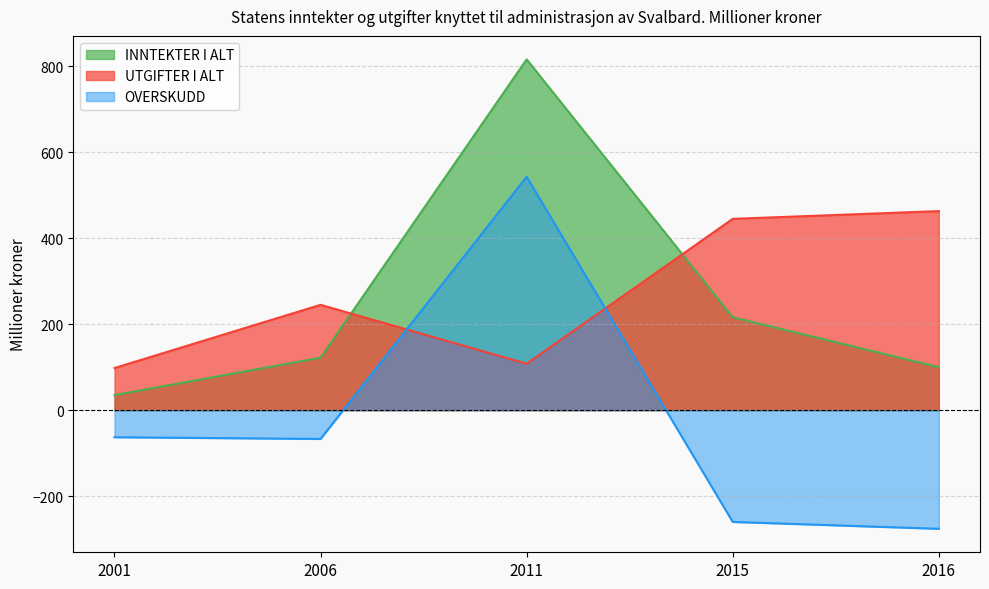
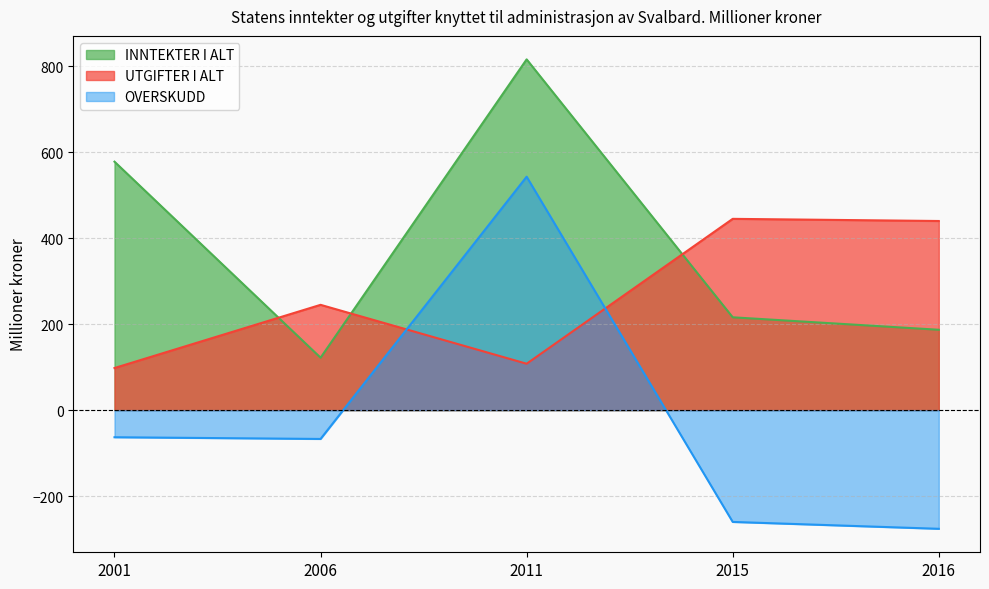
INNTEKTER I ALT, 2001: 40 -> 580
INNTEKTER I ALT, 2016: 100 -> 190
UTGIFTER I ALT, 2016: 460 -> 440
